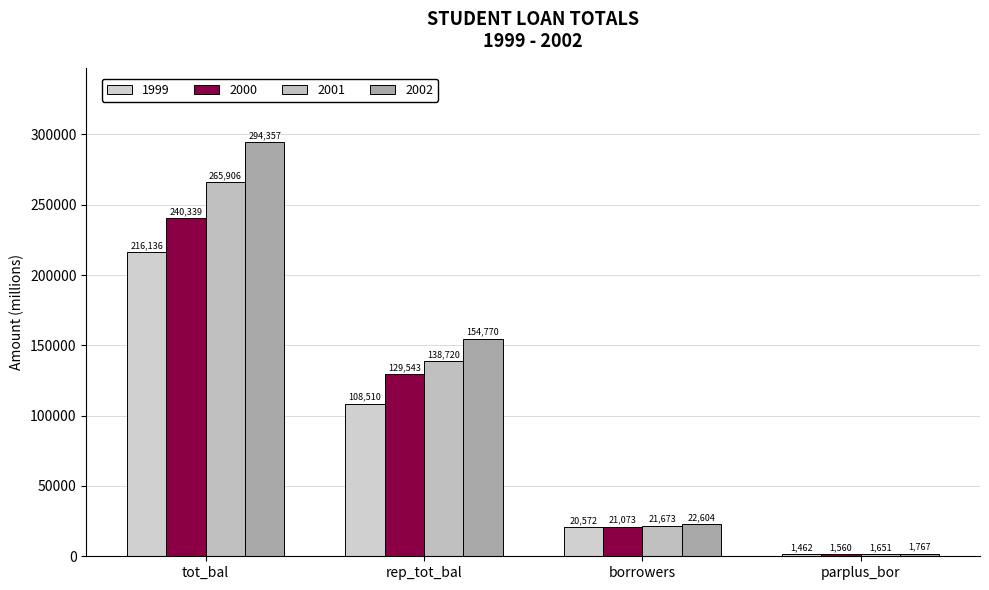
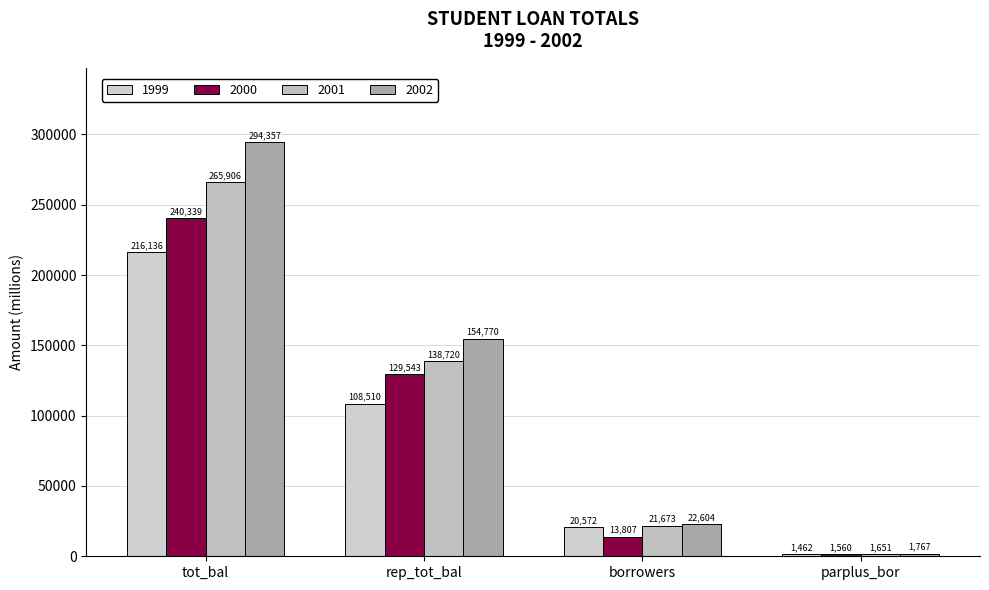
2000, borrowers: 21,073 -> 13,807
